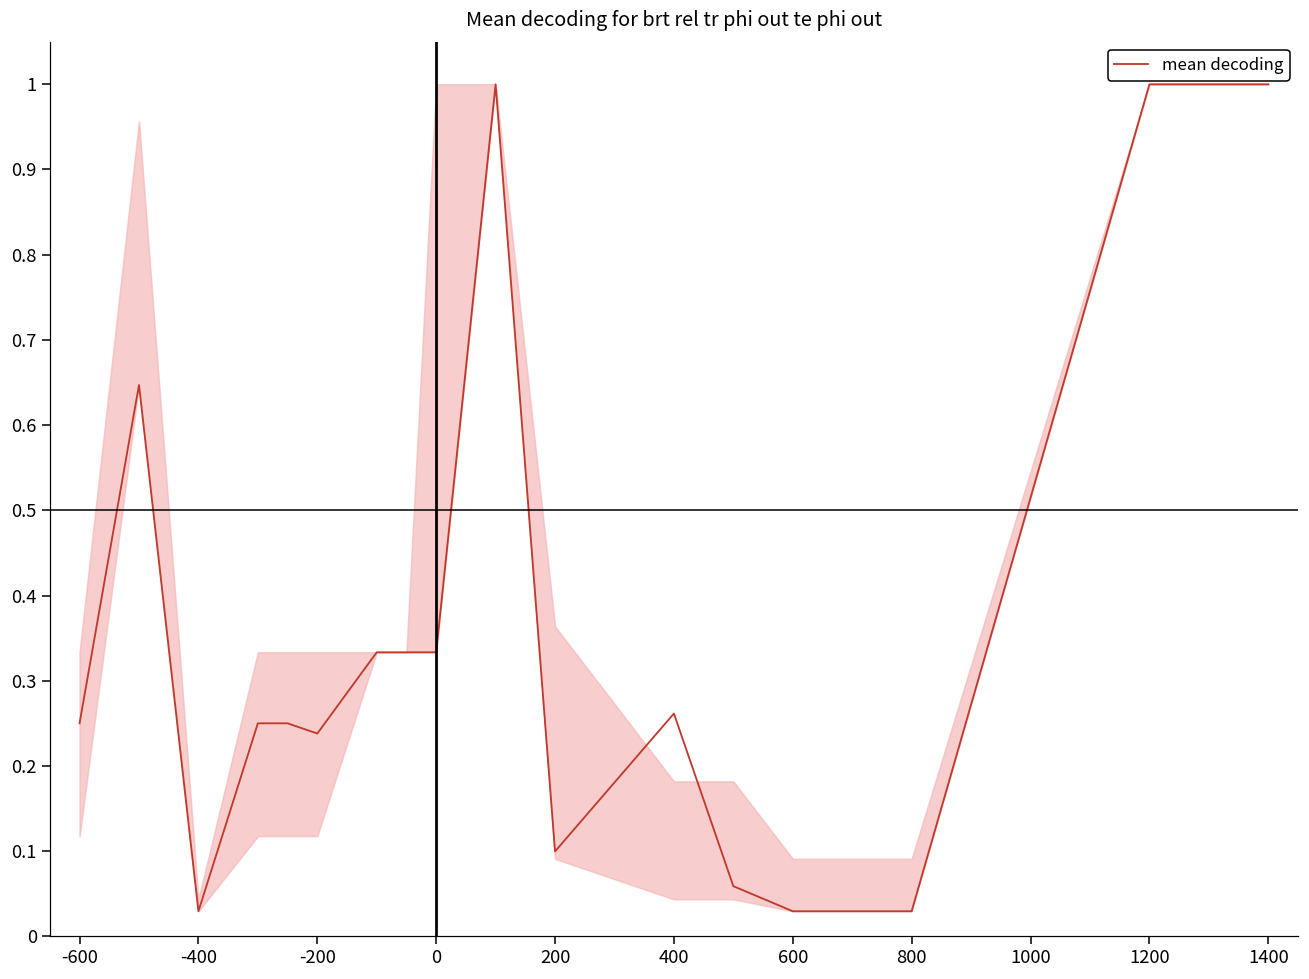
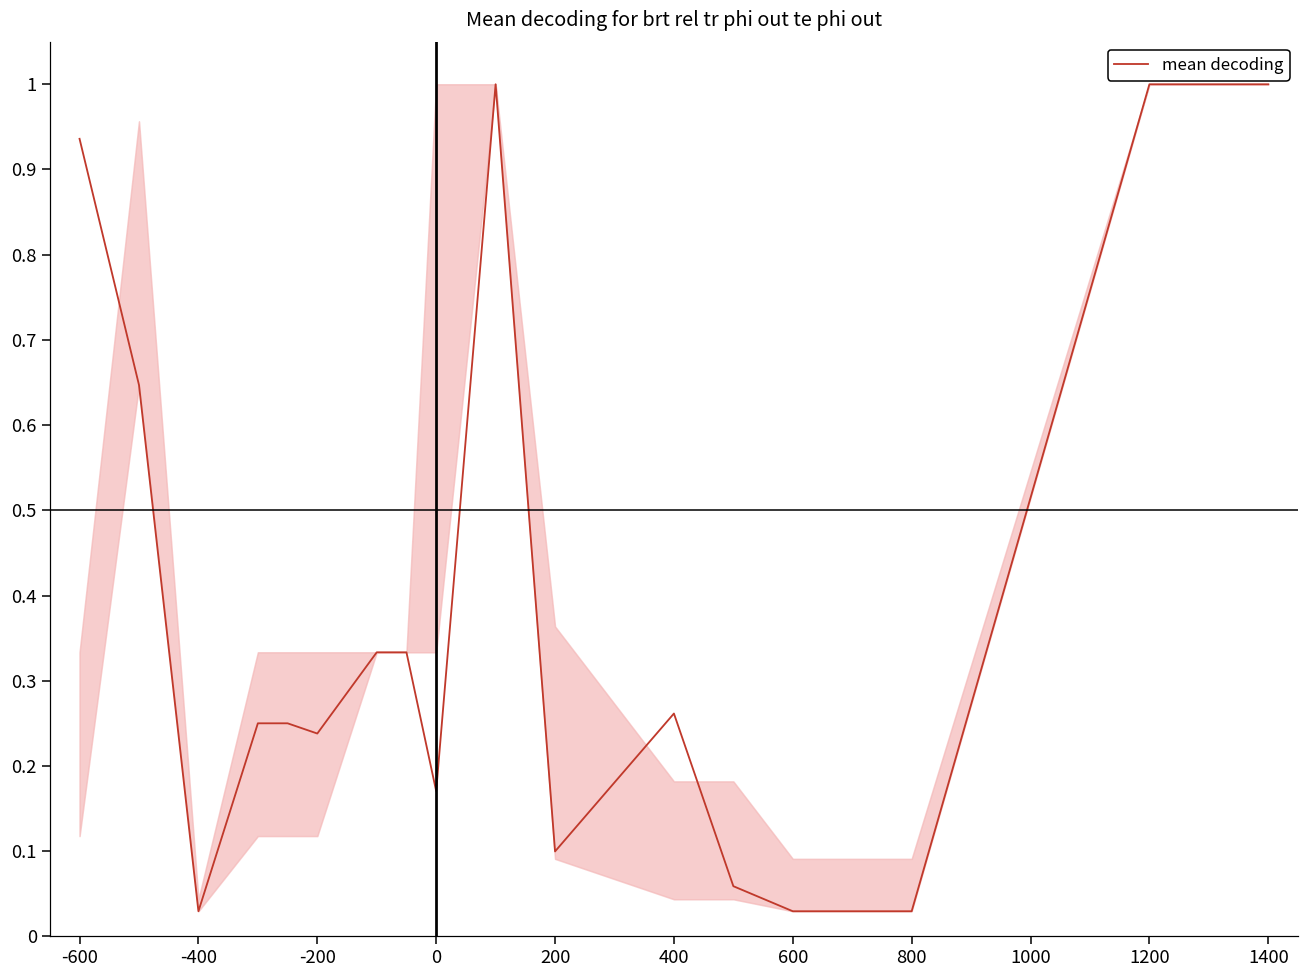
mean decoding, -600: 0.25 -> 0.94
mean decoding, 0: 0.33 -> 0.17
